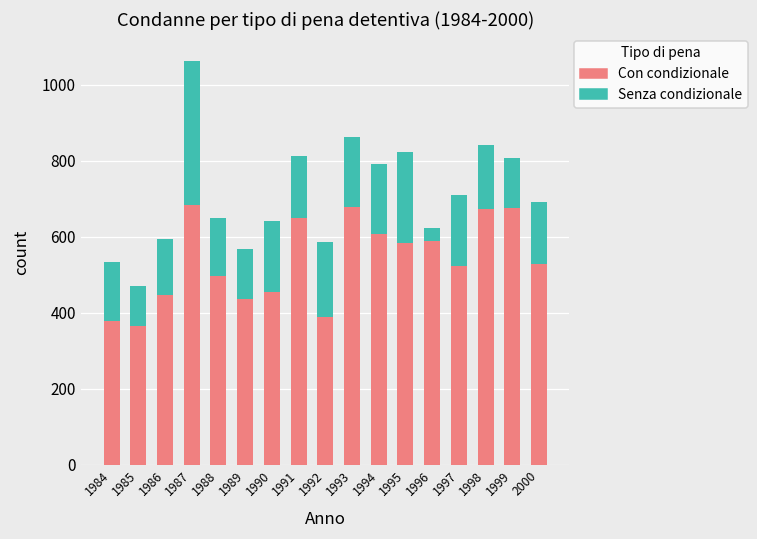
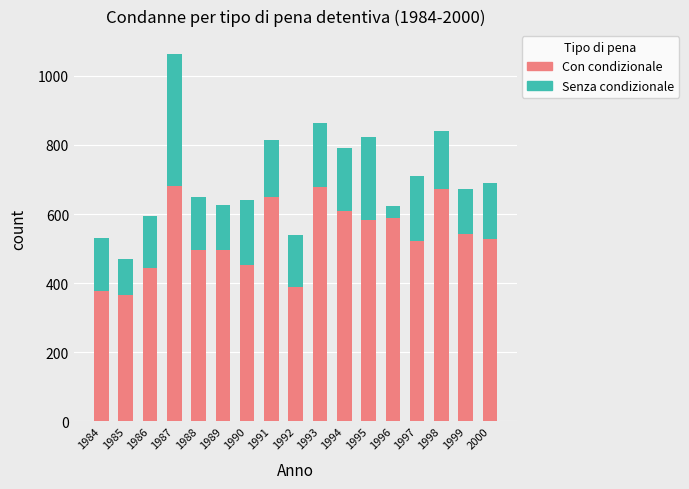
Con condizionale, 1989: 440 -> 500
Senza condizionale, 1992: 200 -> 150
Con condizionale, 1999: 680 -> 540
